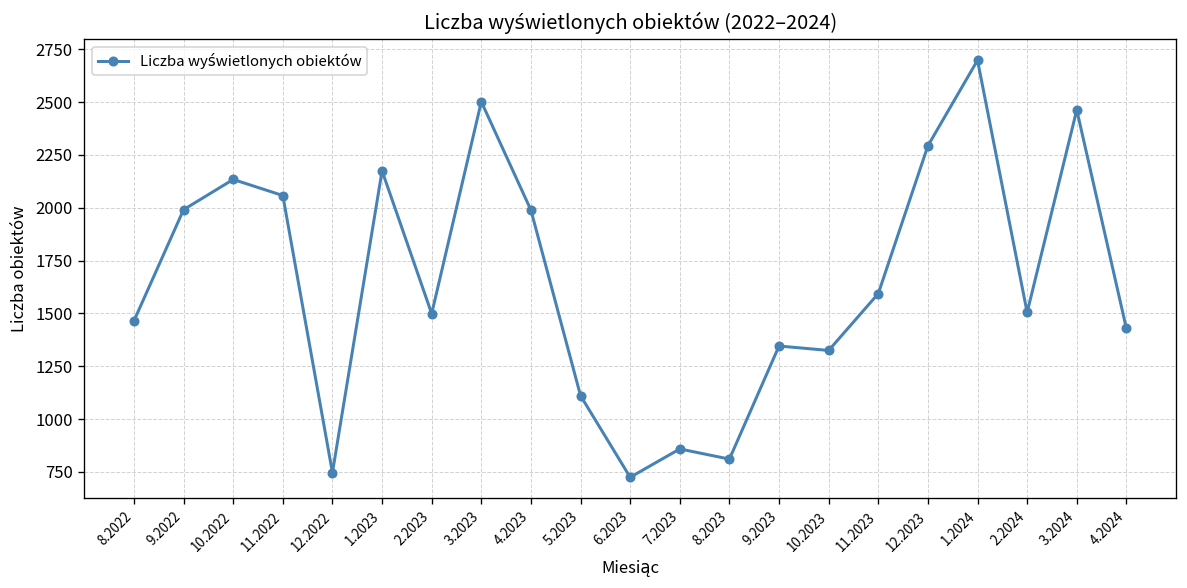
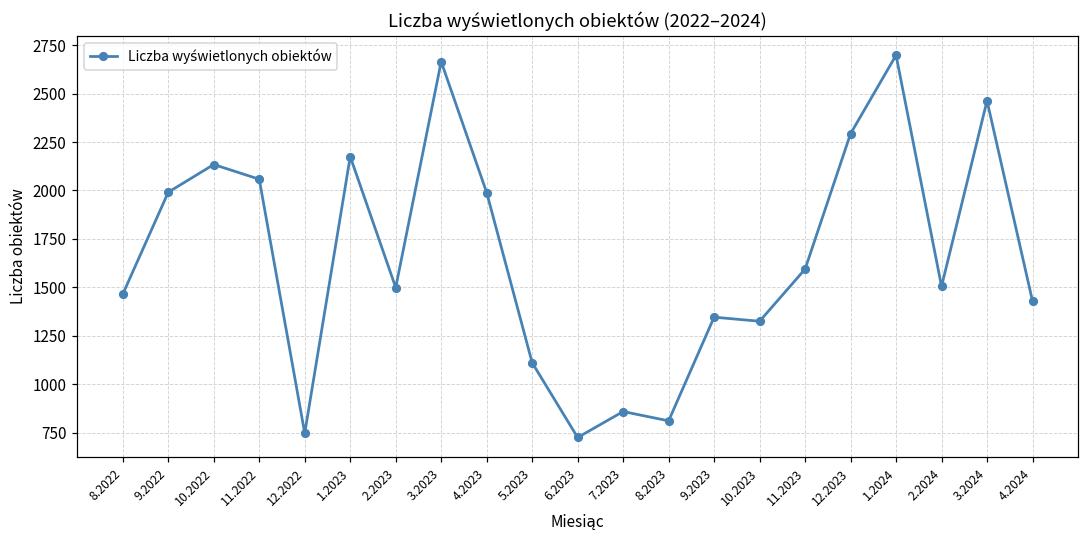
3.2023: 2500 -> 2670
